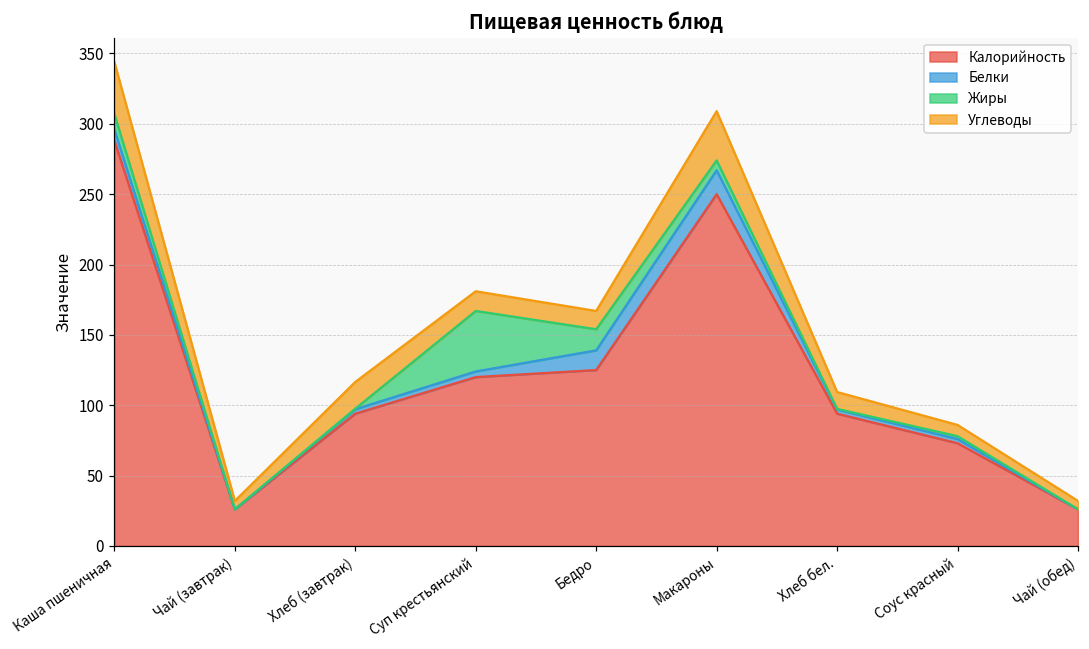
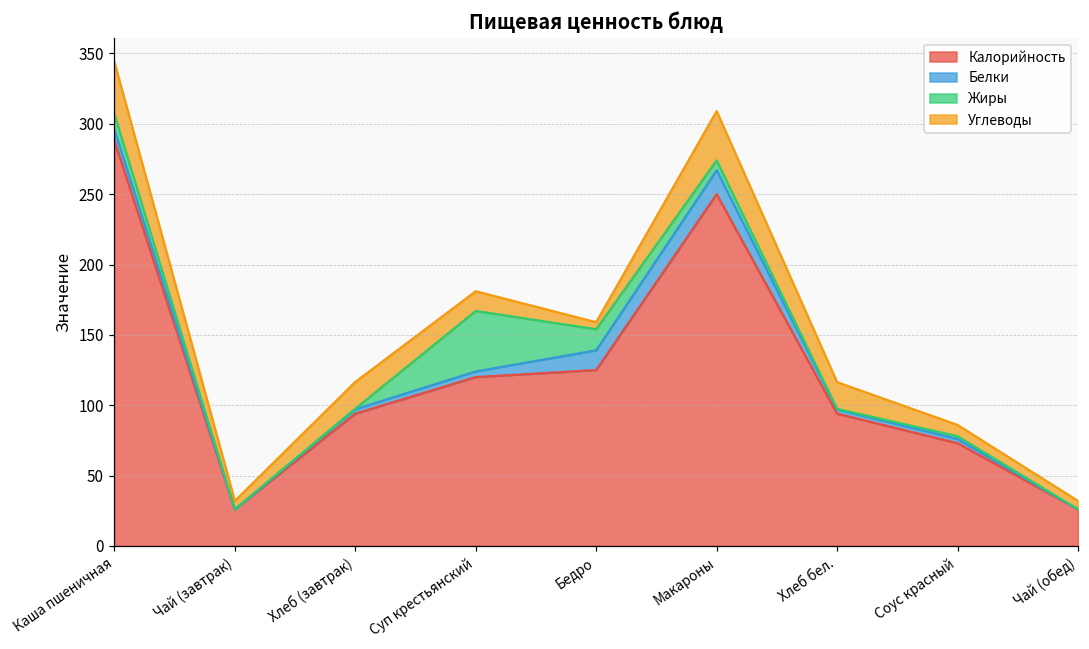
Углеводы, Бедро: 13 -> 5
Углеводы, Хлеб бел.: 12 -> 19
